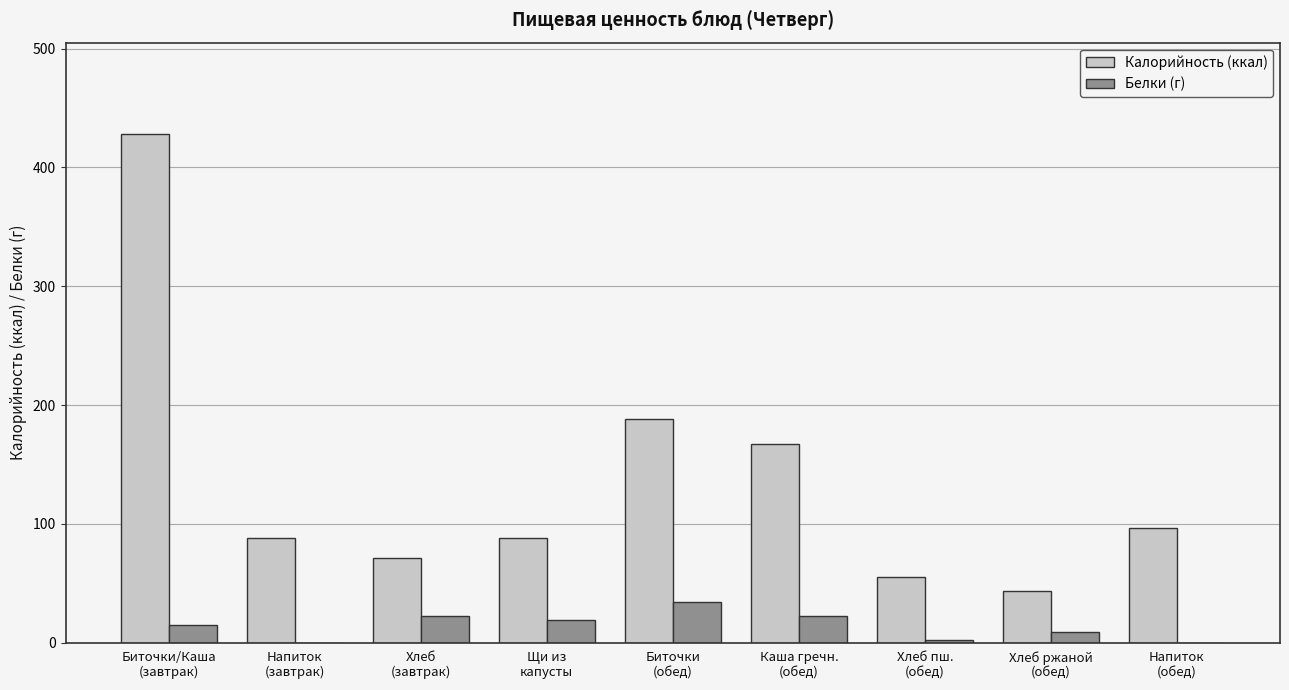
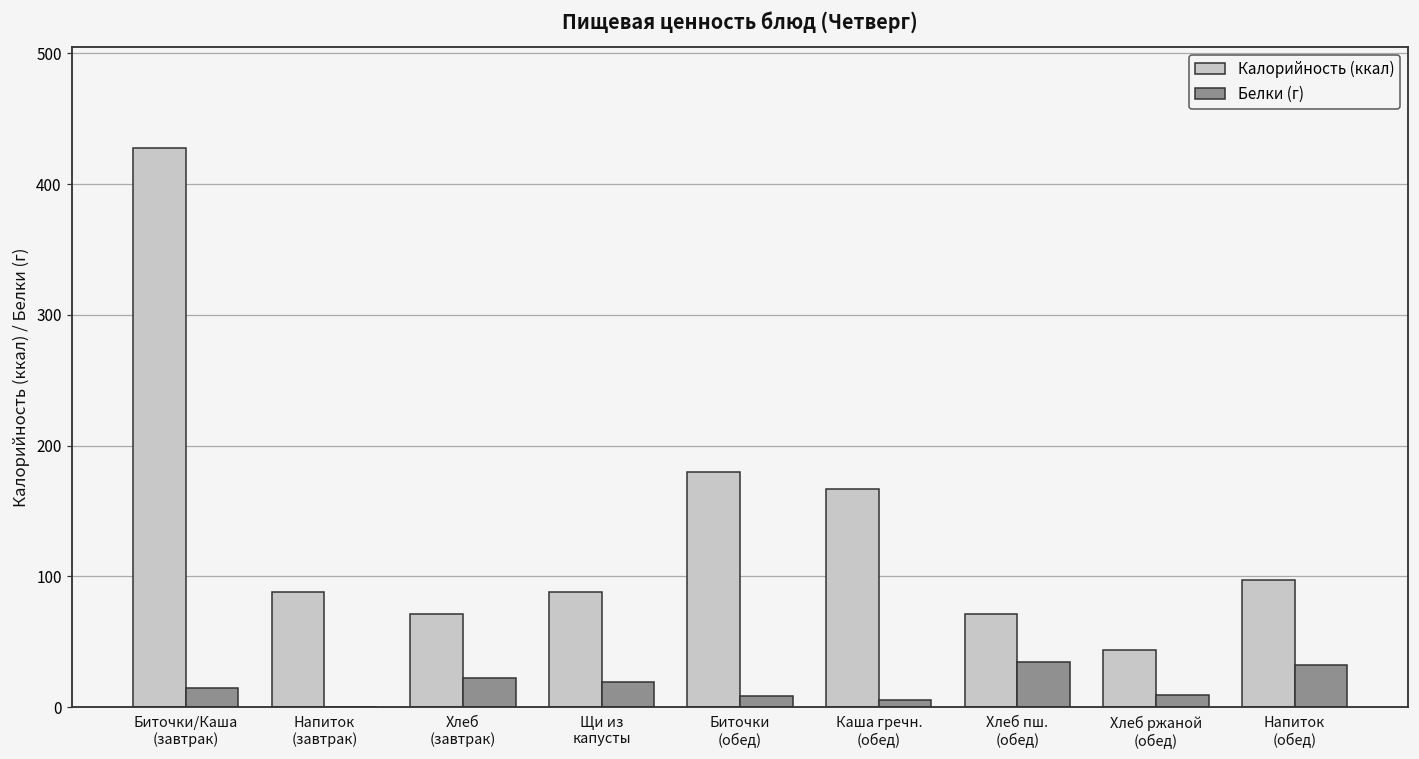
Калорийность (ккал), Биточки (обед): 188 -> 180
Белки (г), Биточки (обед): 34 -> 8
Белки (г), Каша гречн. (обед): 22 -> 5
Калорийность (ккал), Хлеб пш. (обед): 55 -> 71
Белки (г), Хлеб пш. (обед): 2 -> 35
Белки (г), Напиток (обед): 0 -> 32
